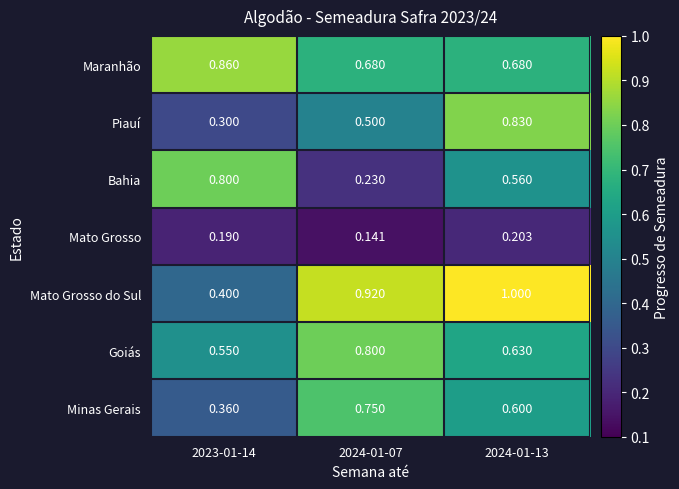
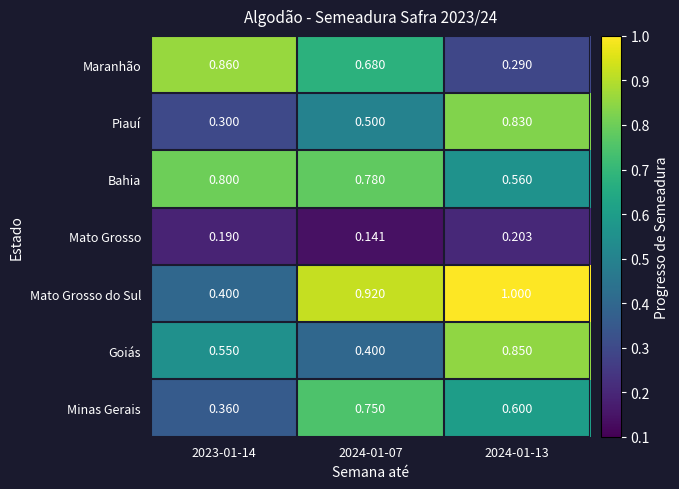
Maranhão, 2024-01-13: 0.680 -> 0.290
Bahia, 2024-01-07: 0.230 -> 0.780
Goiás, 2024-01-07: 0.800 -> 0.400
Goiás, 2024-01-13: 0.630 -> 0.850
